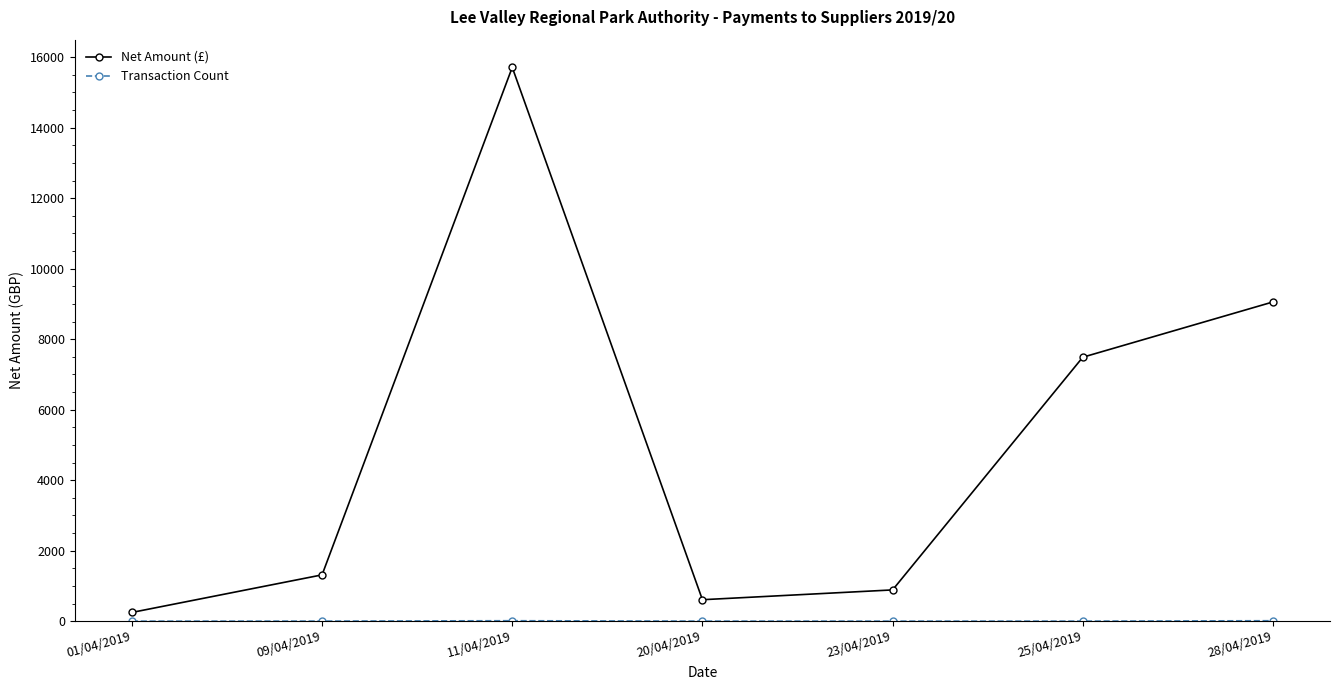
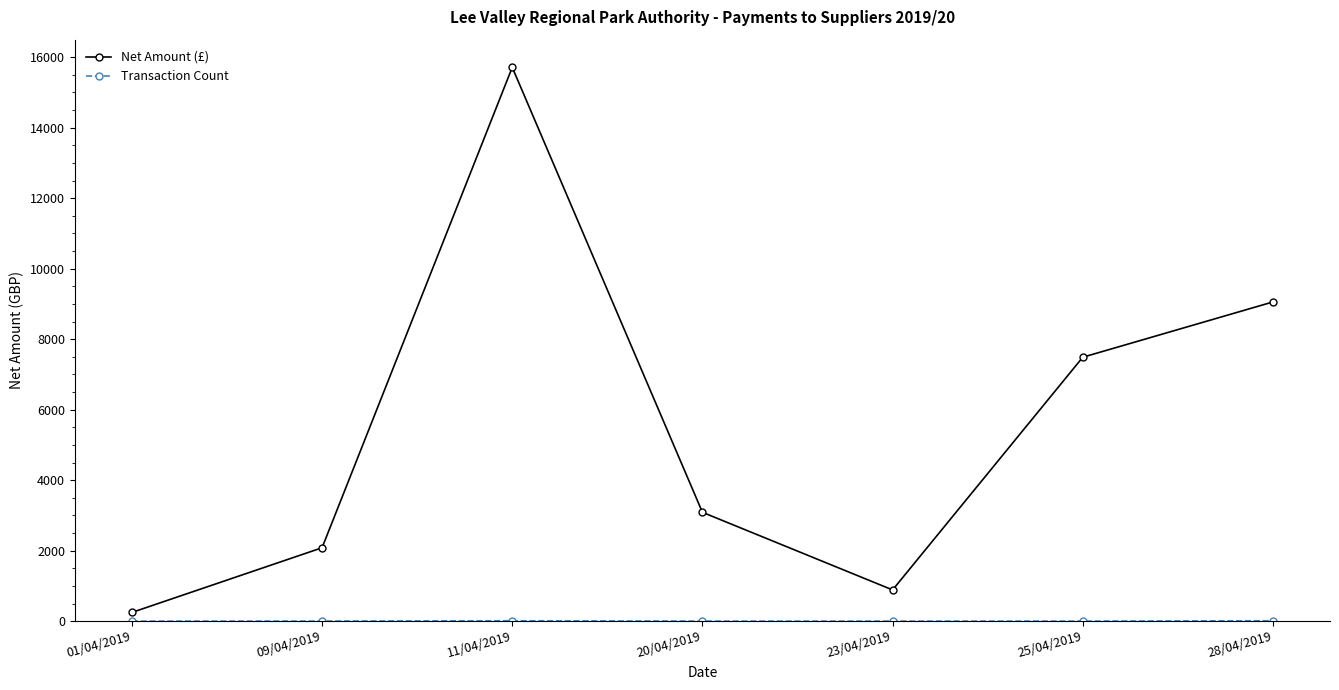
Net Amount (£), 09/04/2019: 1300 -> 2100
Net Amount (£), 20/04/2019: 600 -> 3100
